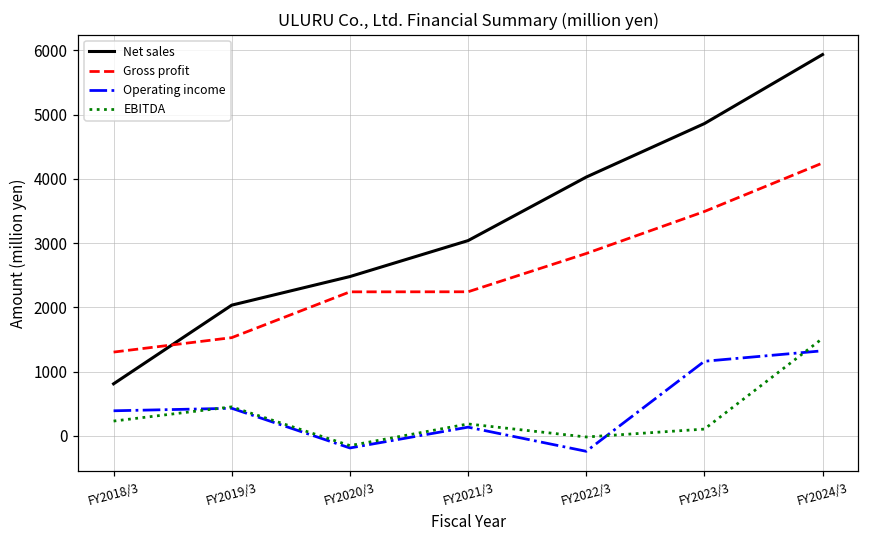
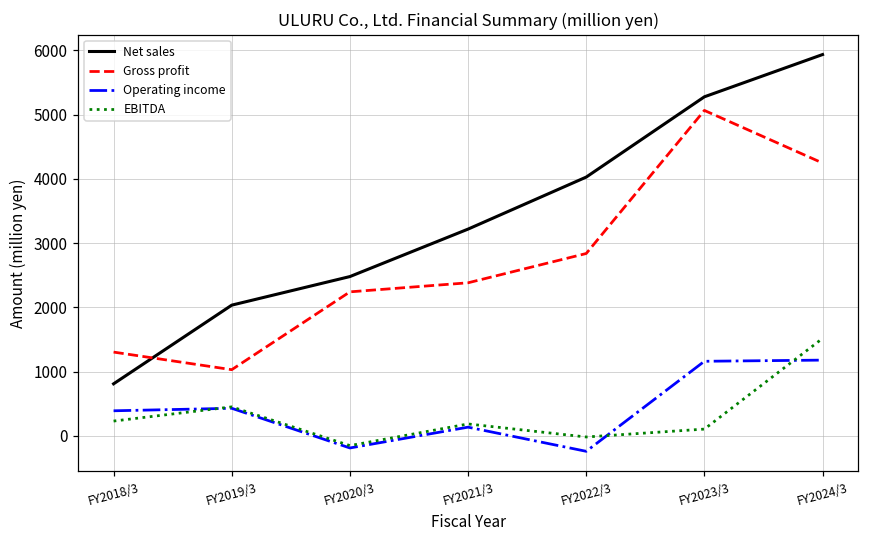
Gross profit, FY2019/3: 1500 -> 1000
Net sales, FY2021/3: 3000 -> 3200
Gross profit, FY2021/3: 2200 -> 2400
Net sales, FY2023/3: 4900 -> 5300
Gross profit, FY2023/3: 3500 -> 5100
Operating income, FY2024/3: 1300 -> 1200
